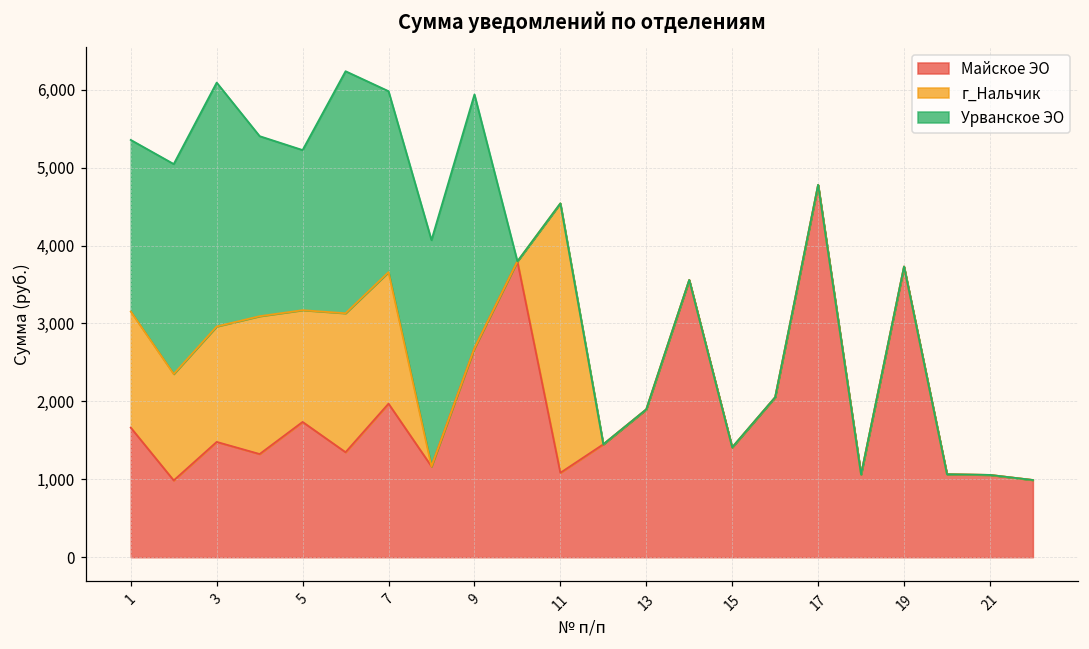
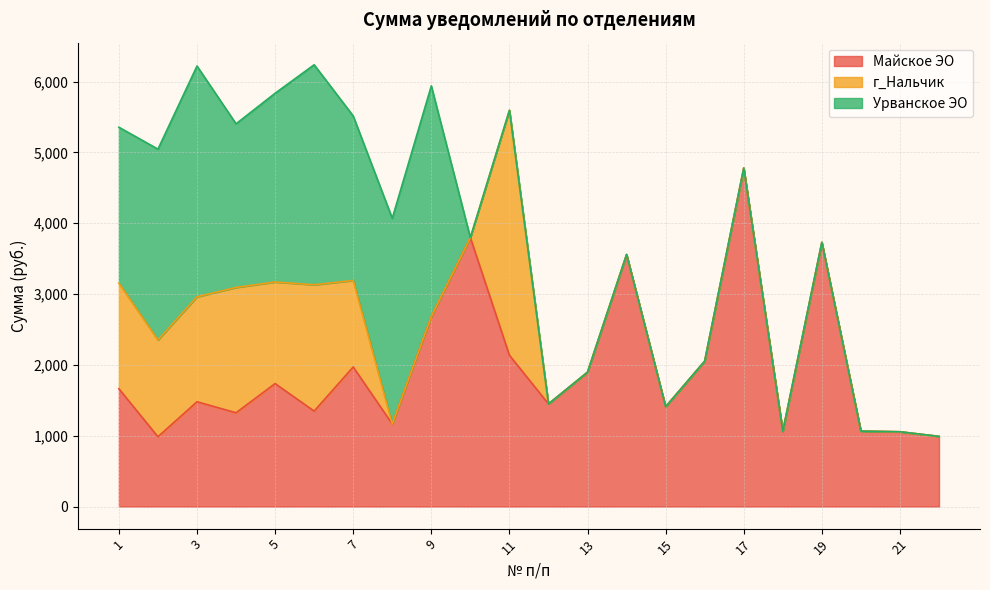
Урванское ЭО, 3: 3,100 -> 3,300
Урванское ЭО, 5: 2,100 -> 2,700
г_Нальчик, 7: 1,700 -> 1,200
Майское ЭО, 11: 1,100 -> 2,100
